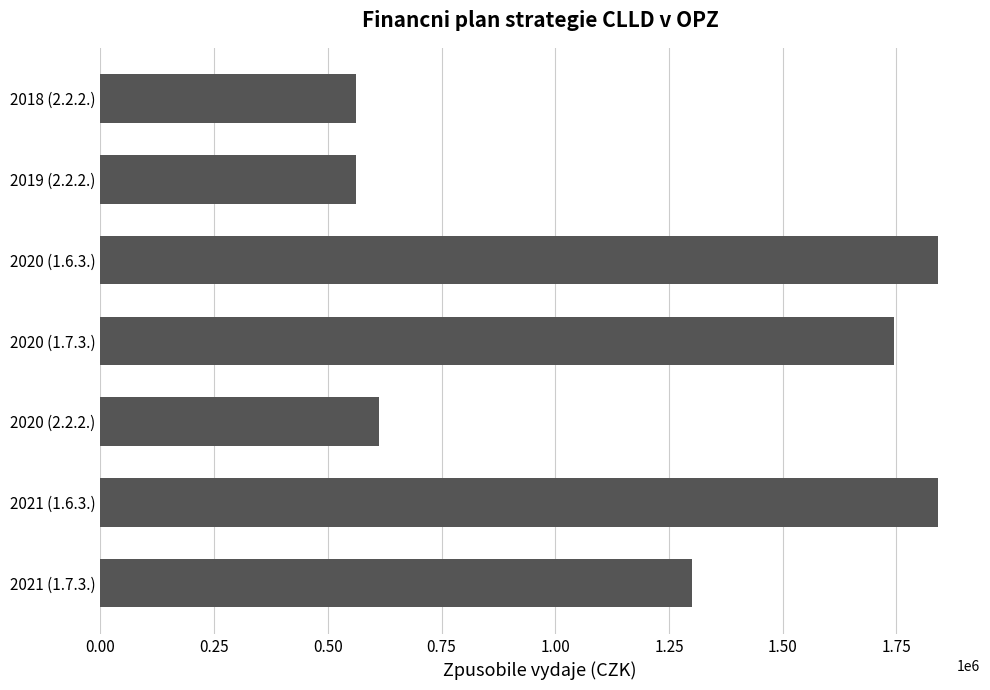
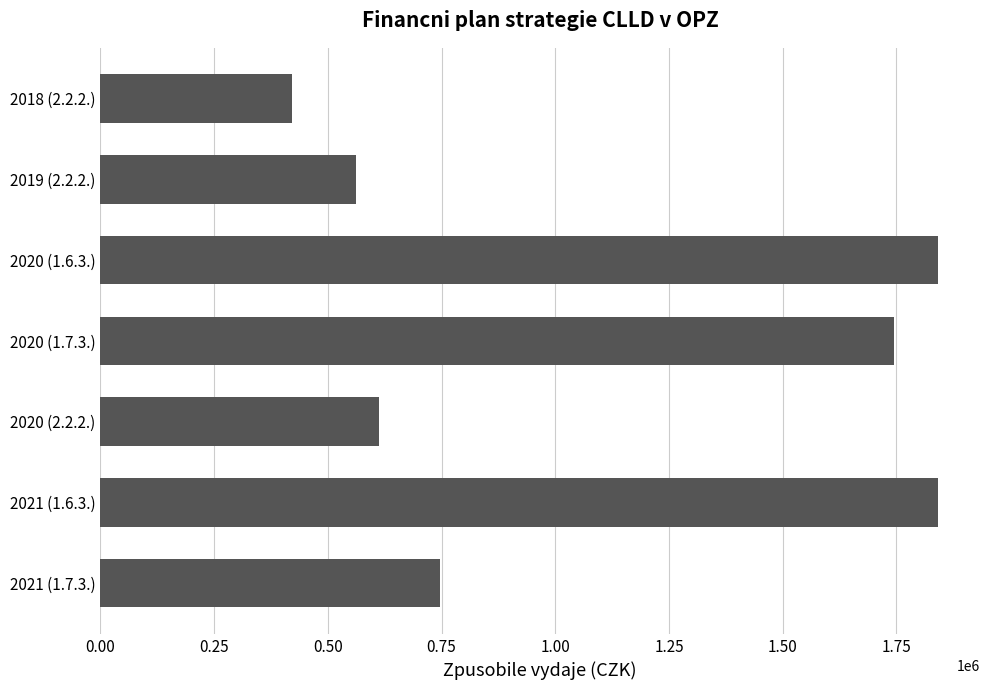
2018 (2.2.2.): 560000 -> 420000
2021 (1.7.3.): 1300000 -> 750000
